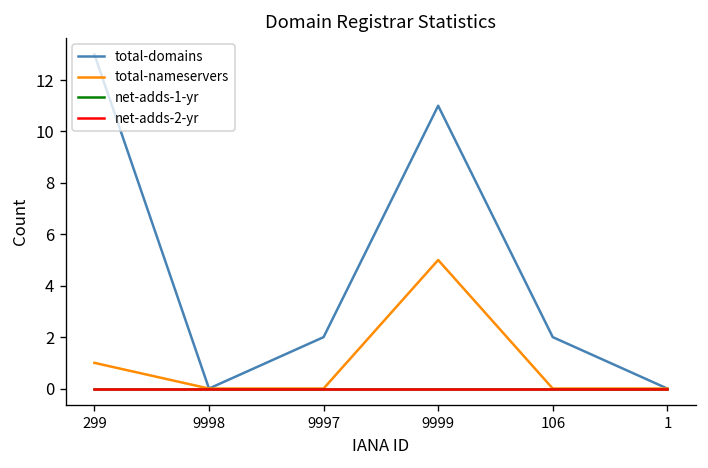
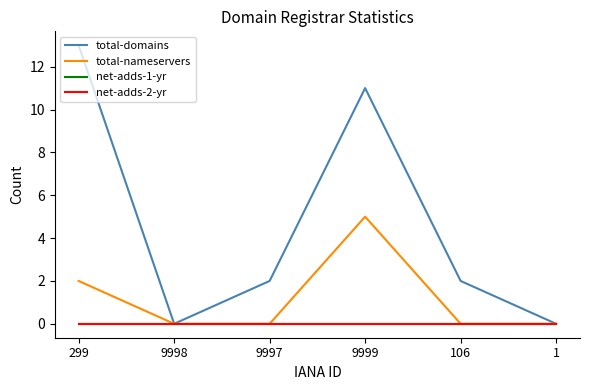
total-nameservers, 299: 1 -> 2
